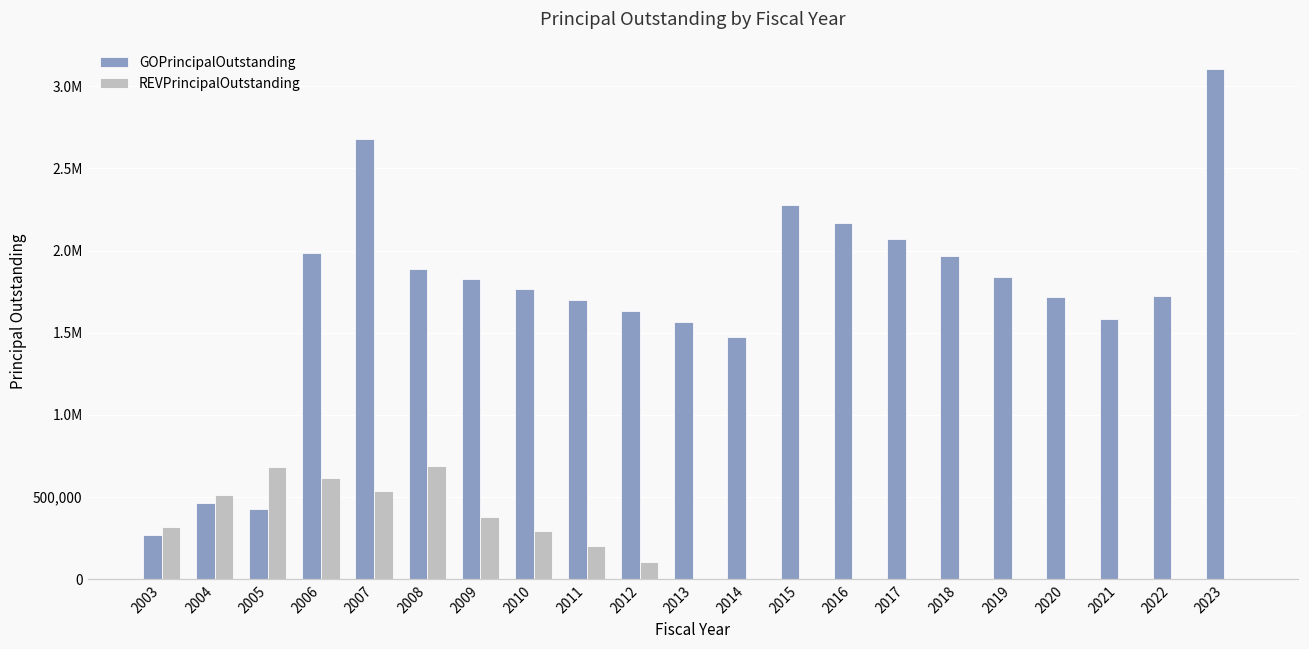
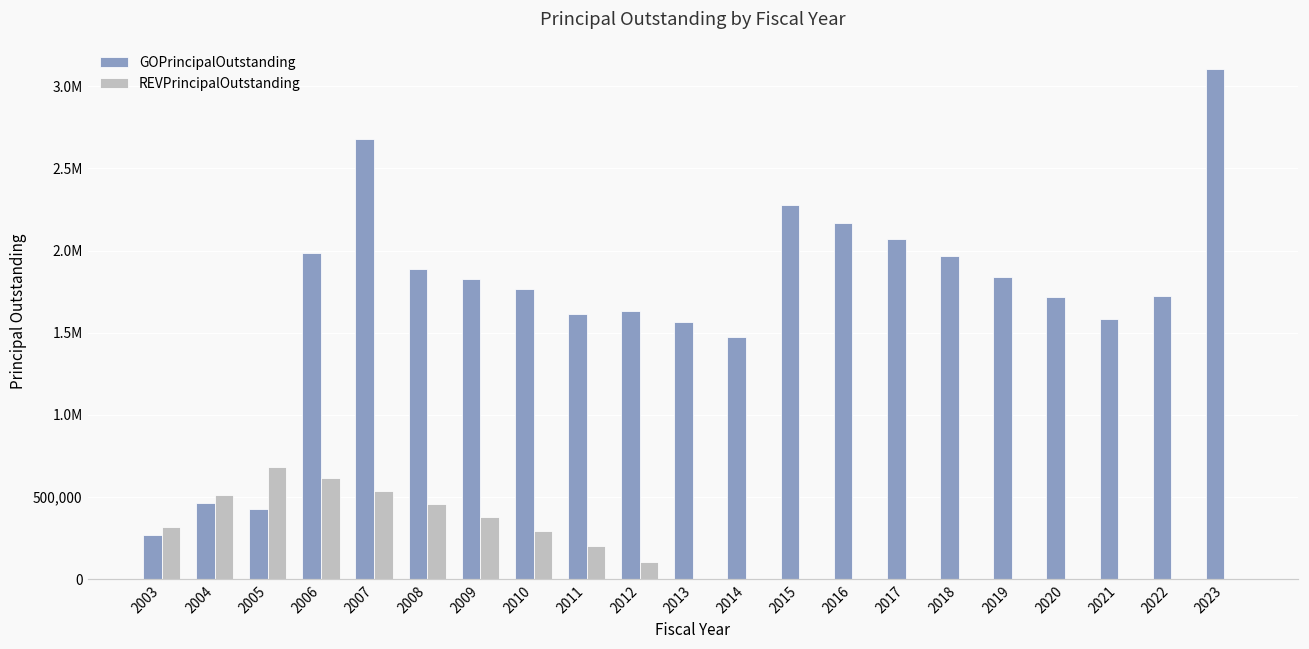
REVPrincipalOutstanding, 2008: 690,000 -> 460,000
GOPrincipalOutstanding, 2011: 1,700,000 -> 1,610,000
